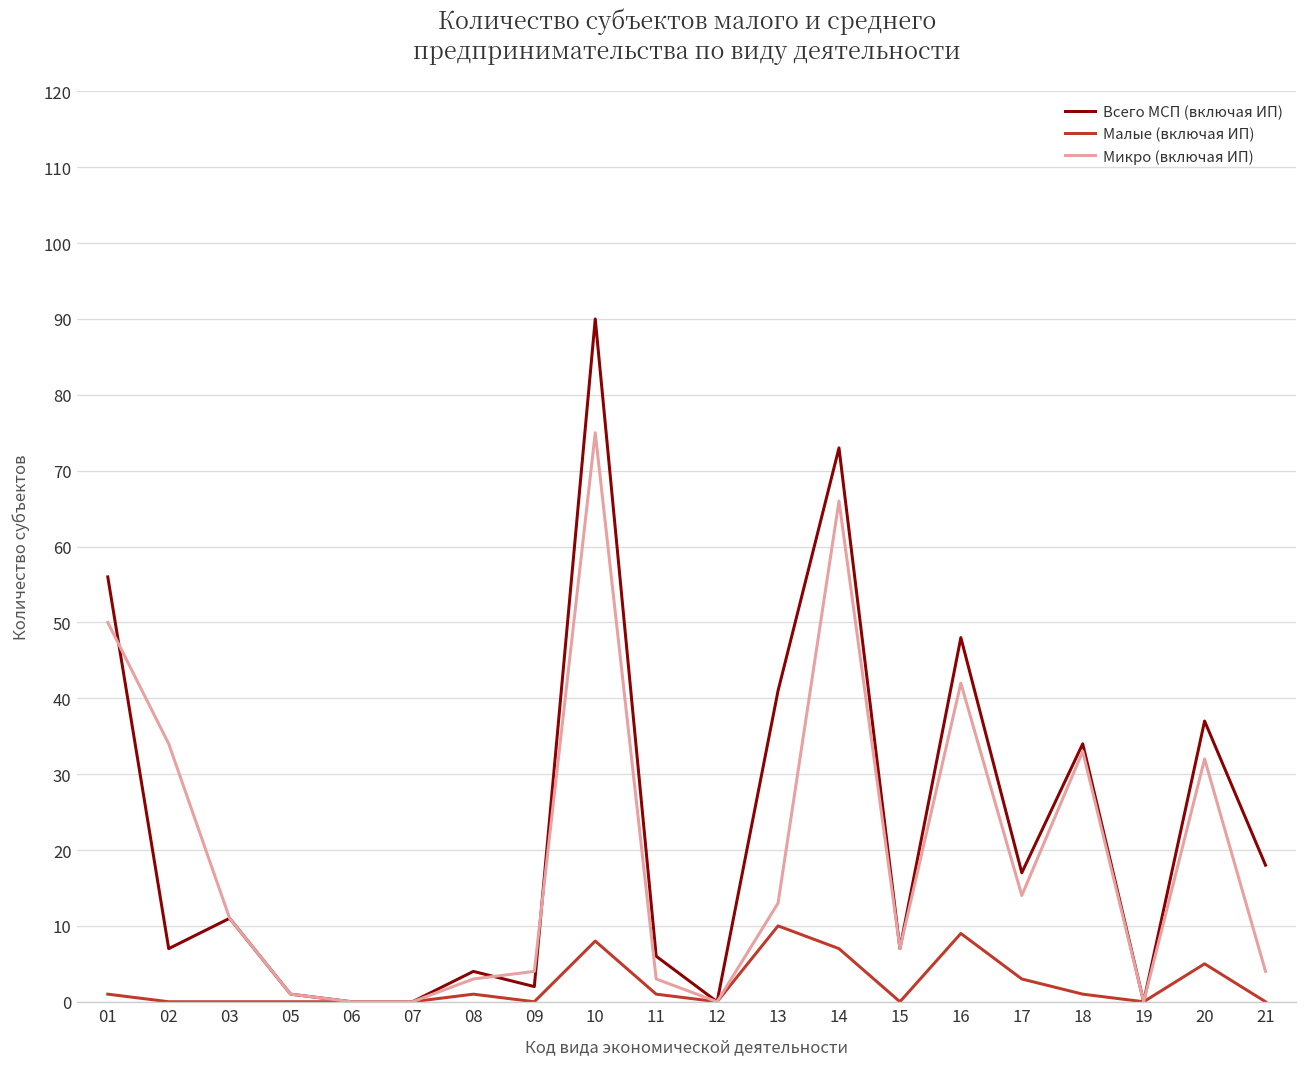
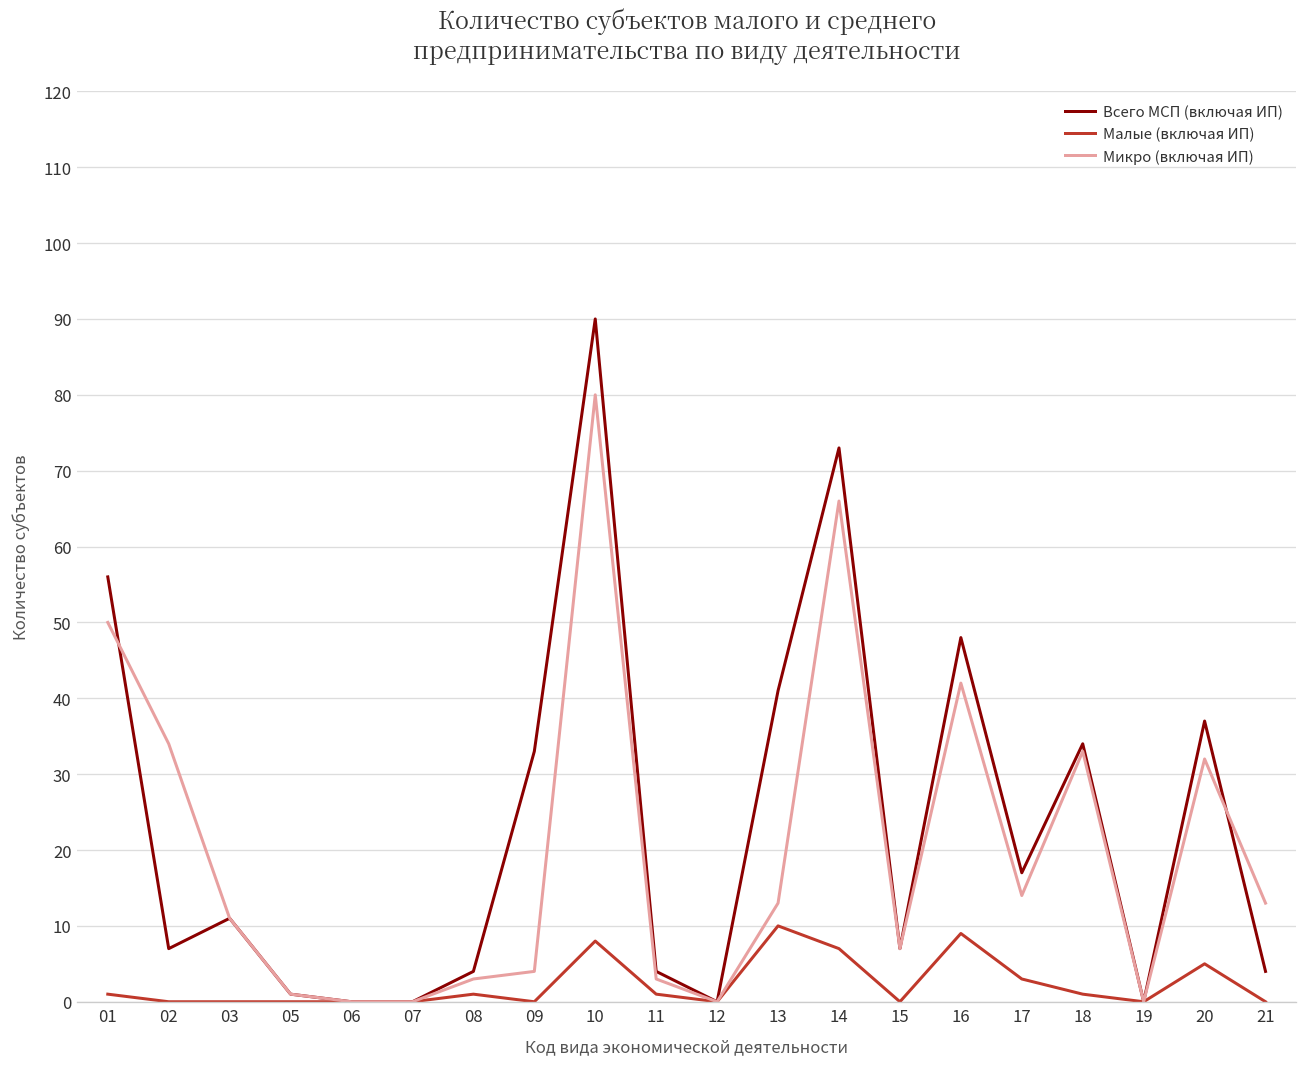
Всего МСП (включая ИП), 09: 2 -> 33
Микро (включая ИП), 10: 75 -> 80
Всего МСП (включая ИП), 11: 6 -> 4
Всего МСП (включая ИП), 21: 18 -> 4
Микро (включая ИП), 21: 4 -> 13
